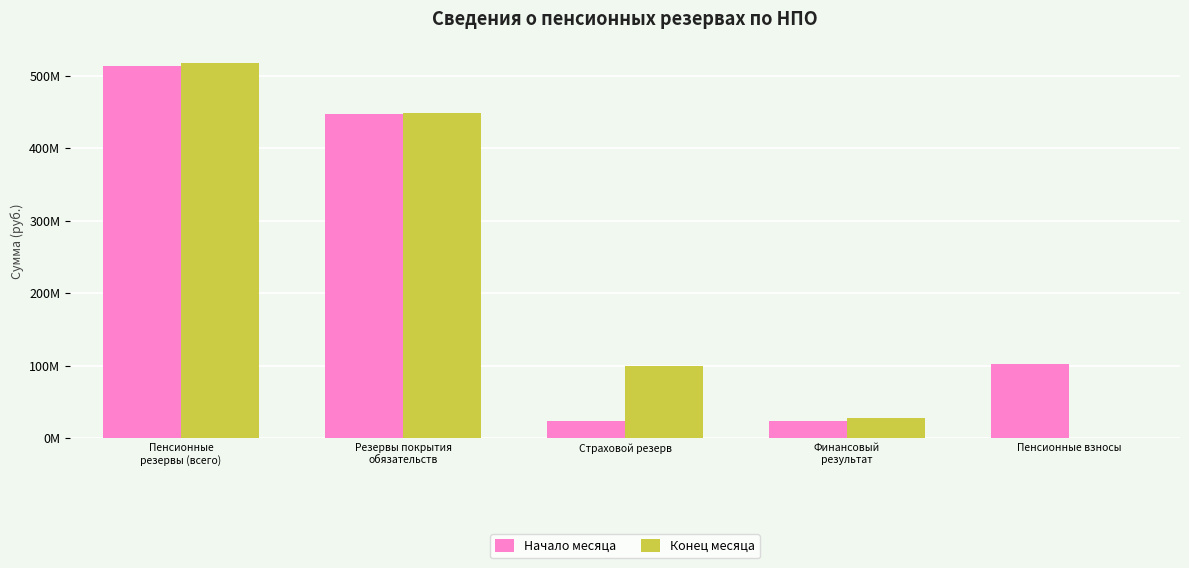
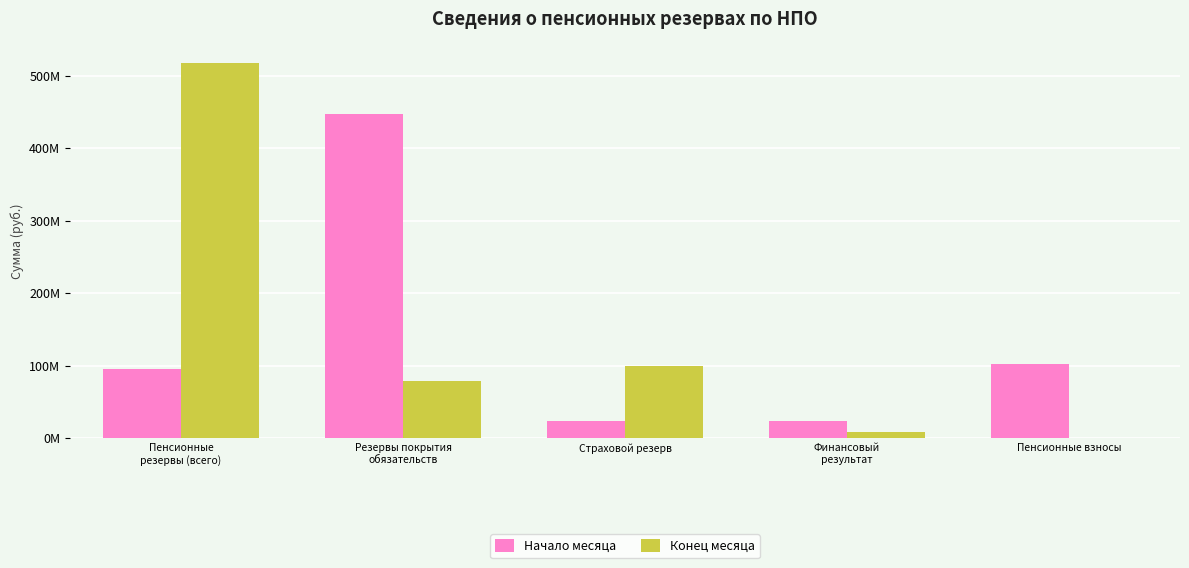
Начало месяца, Пенсионные резервы (всего): 510000000 -> 100000000
Конец месяца, Резервы покрытия обязательств: 450000000 -> 80000000
Конец месяца, Финансовый результат: 30000000 -> 10000000
